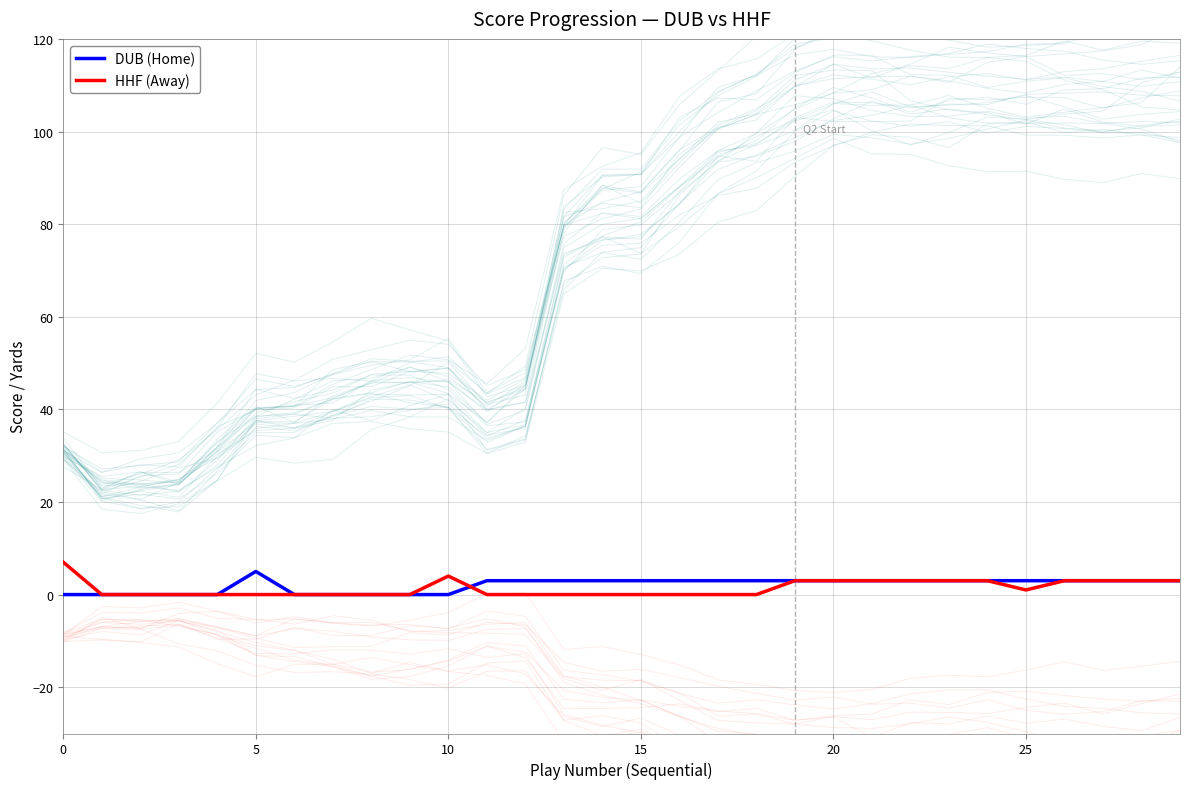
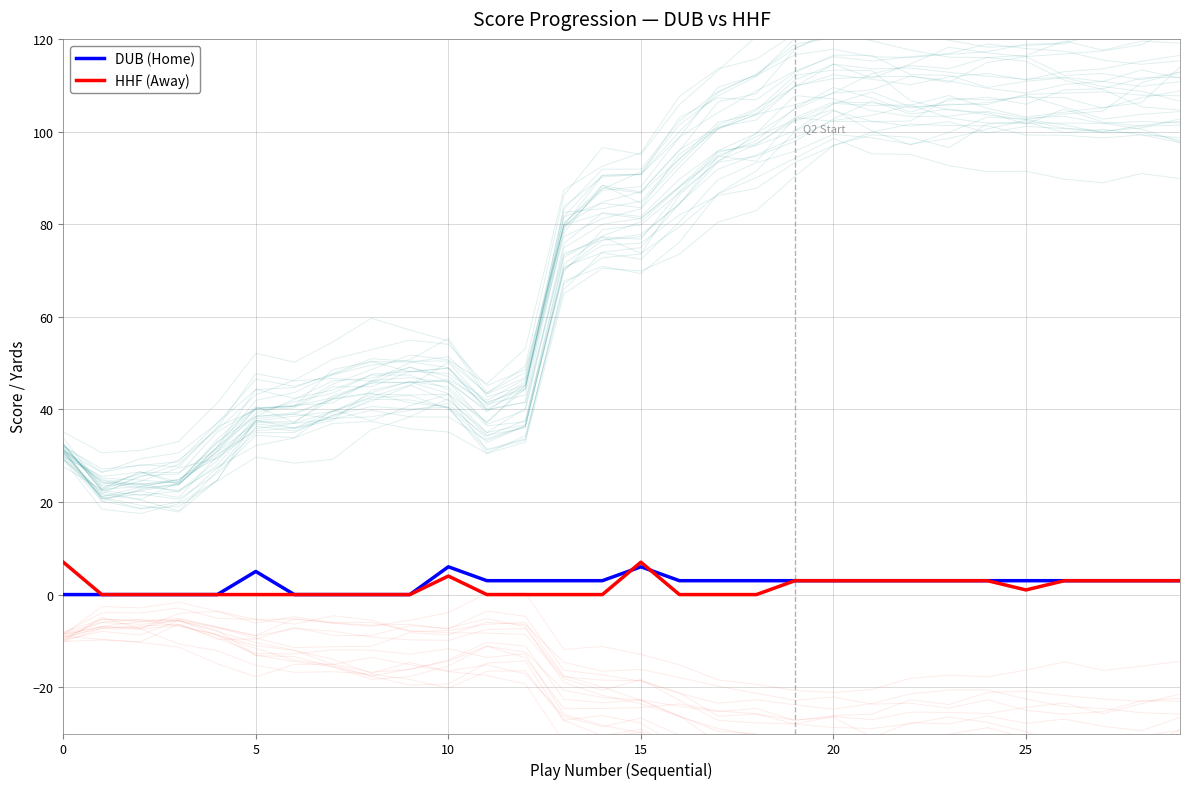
DUB (Home), 10: 0 -> 6
DUB (Home), 15: 3 -> 6
HHF (Away), 15: 0 -> 7
